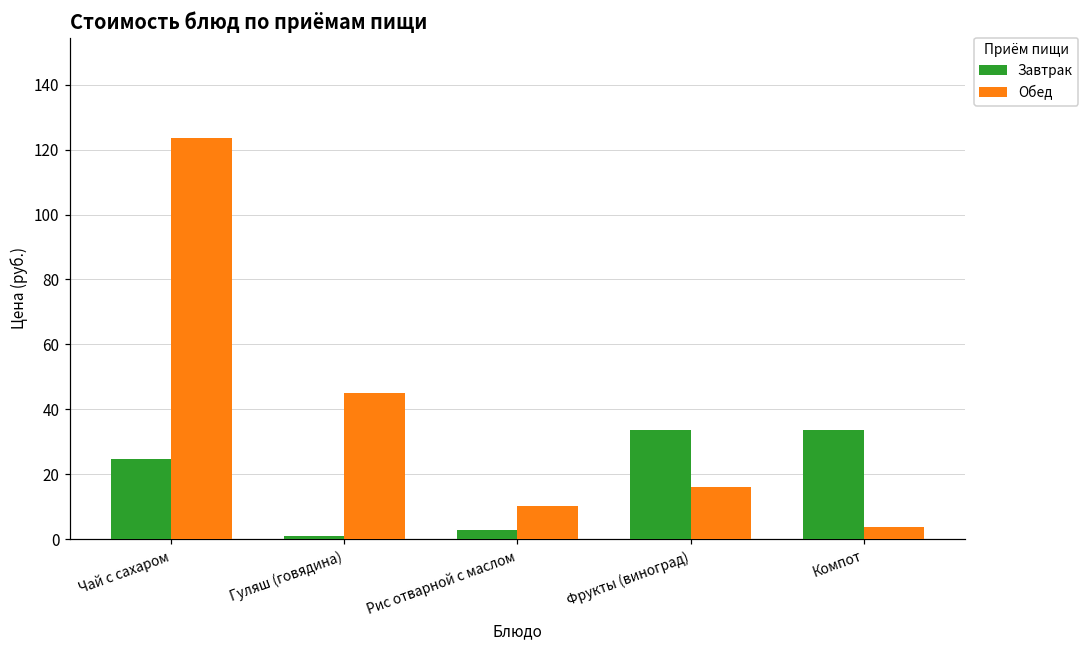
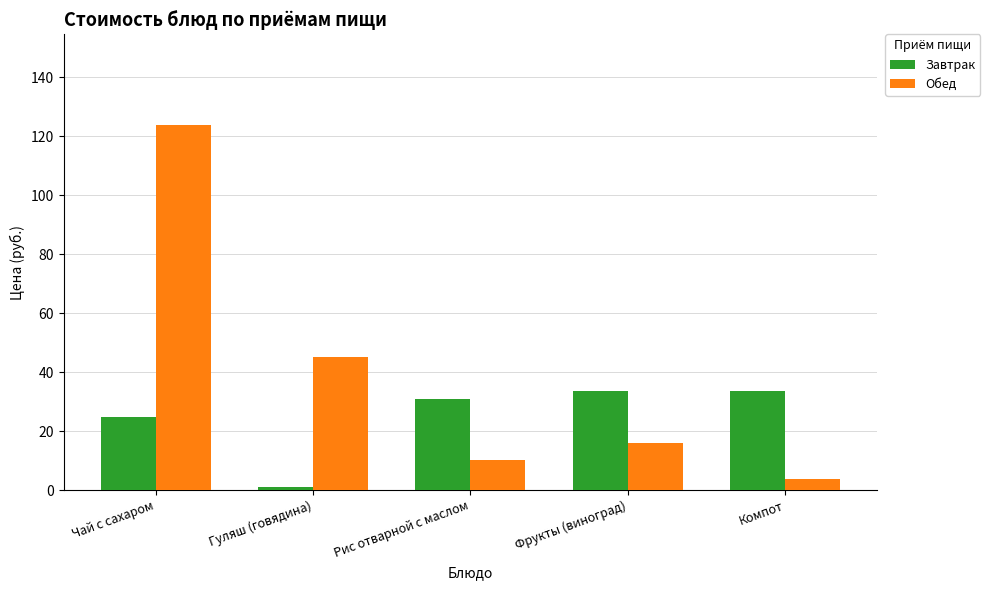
Завтрак, Рис отварной с маслом: 3 -> 31
